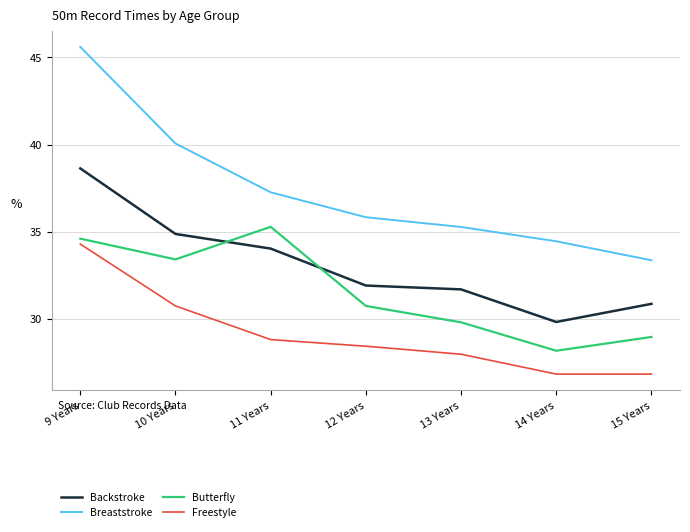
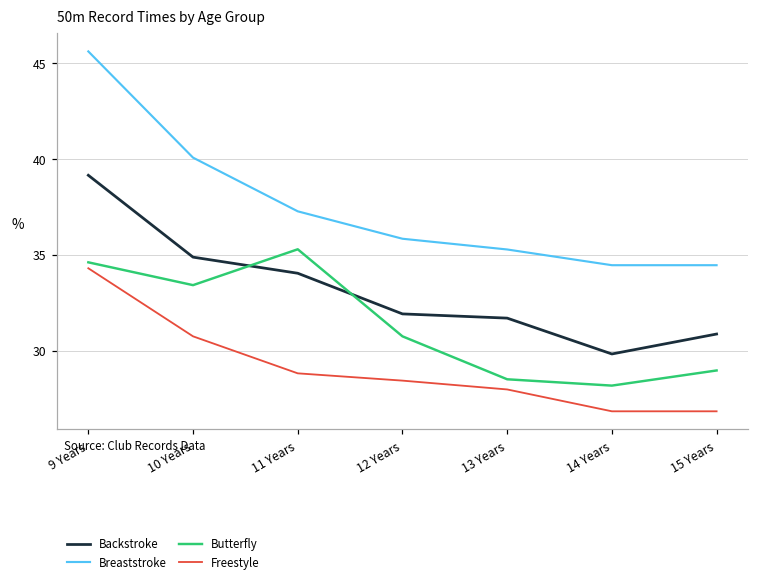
Backstroke, 9 Years: 38.6 -> 39.1
Butterfly, 13 Years: 29.8 -> 28.5
Breaststroke, 15 Years: 33.4 -> 34.5
